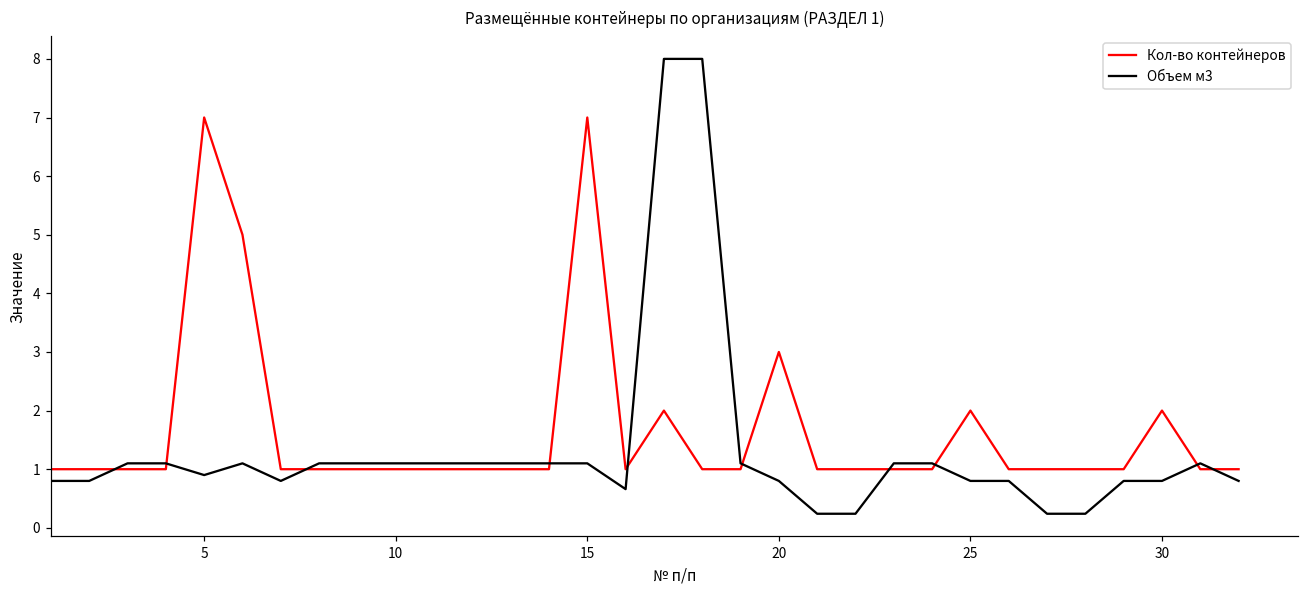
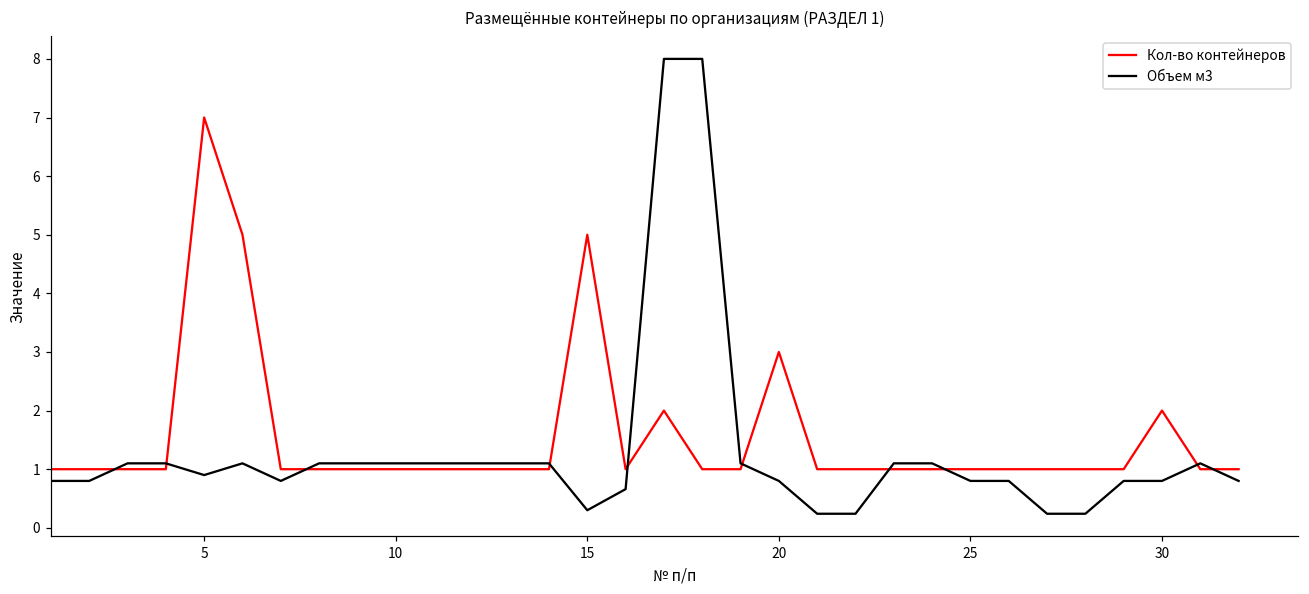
Кол-во контейнеров, 15: 7 -> 5
Объем м3, 15: 1.1 -> 0.3
Кол-во контейнеров, 25: 2 -> 1
